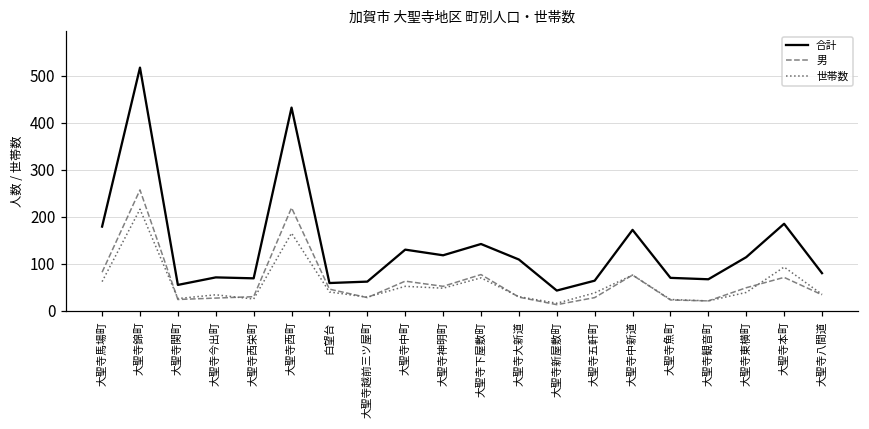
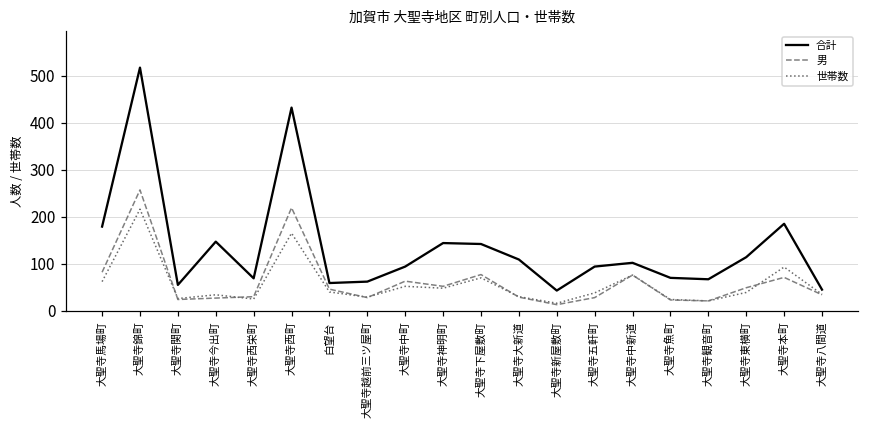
合計, 大聖寺今出町: 70 -> 150
合計, 大聖寺中町: 130 -> 90
合計, 大聖寺神明町: 120 -> 140
合計, 大聖寺五軒町: 60 -> 90
合計, 大聖寺中新道: 170 -> 100
合計, 大聖寺八間道: 80 -> 50
